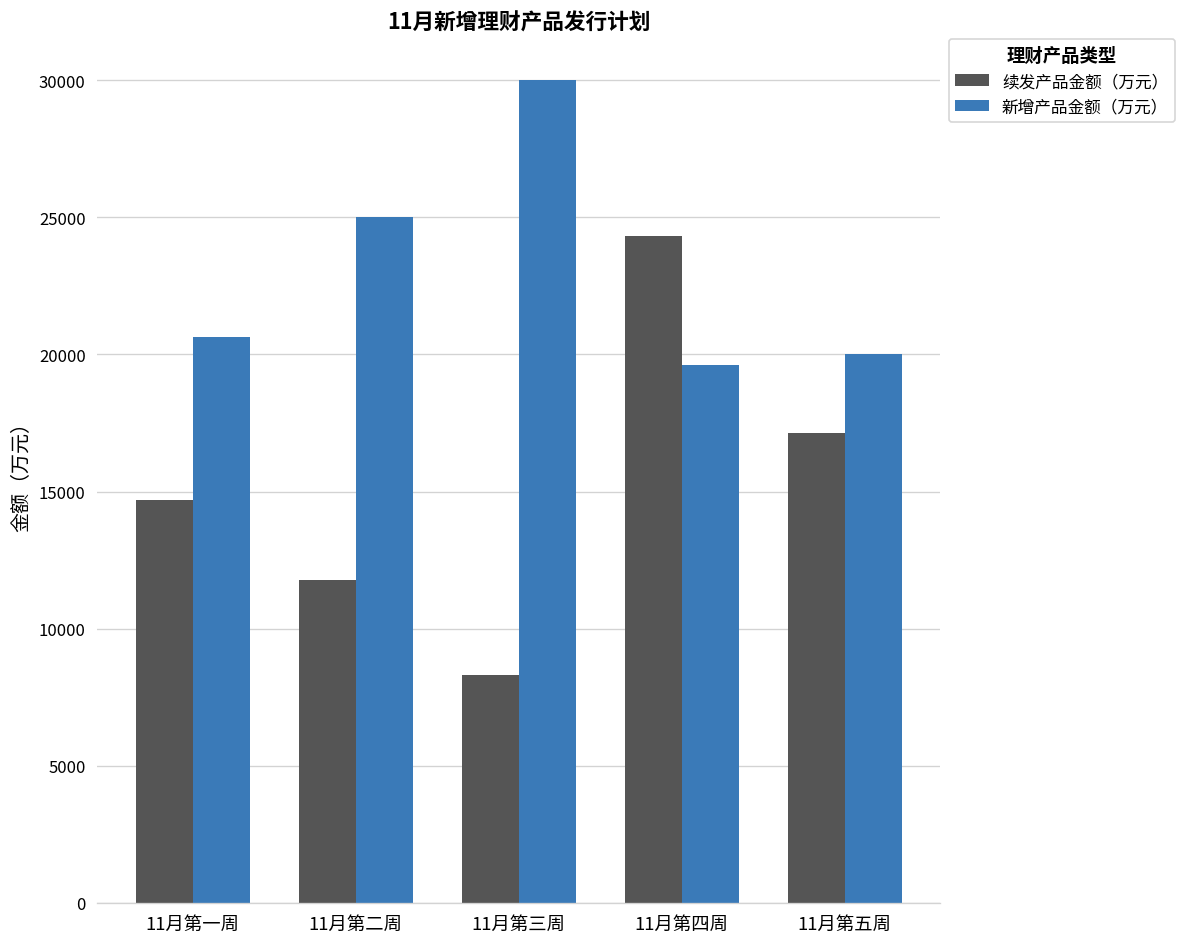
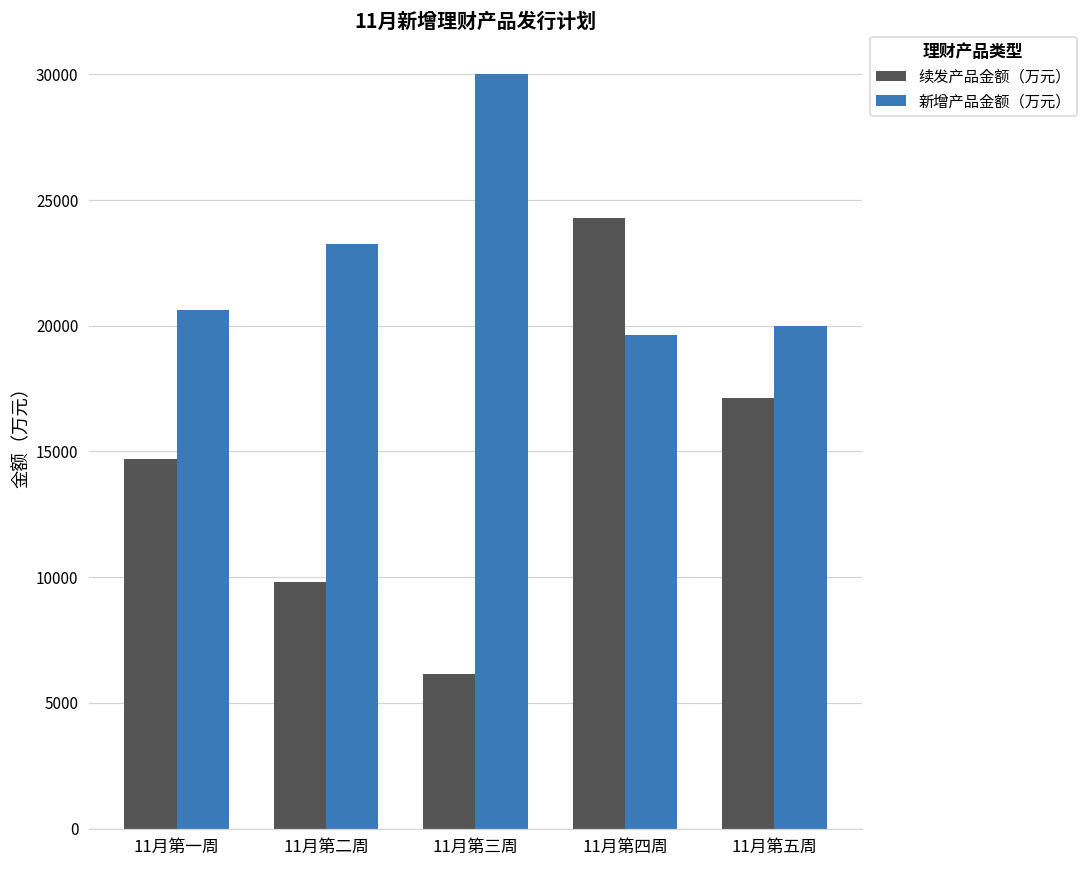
续发产品金额（万元）, 11月第二周: 11800 -> 9800
新增产品金额（万元）, 11月第二周: 25000 -> 23300
续发产品金额（万元）, 11月第三周: 8300 -> 6100
